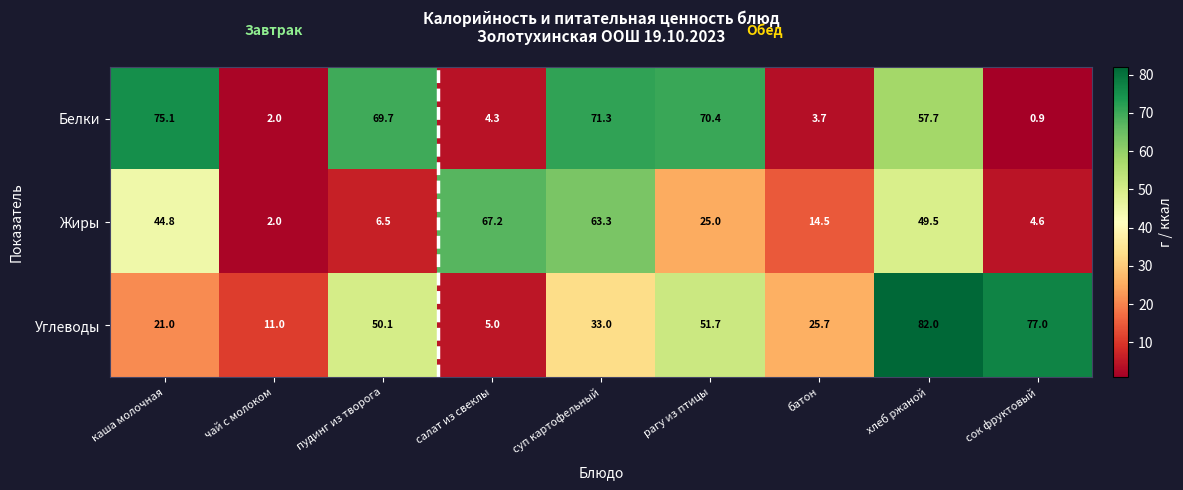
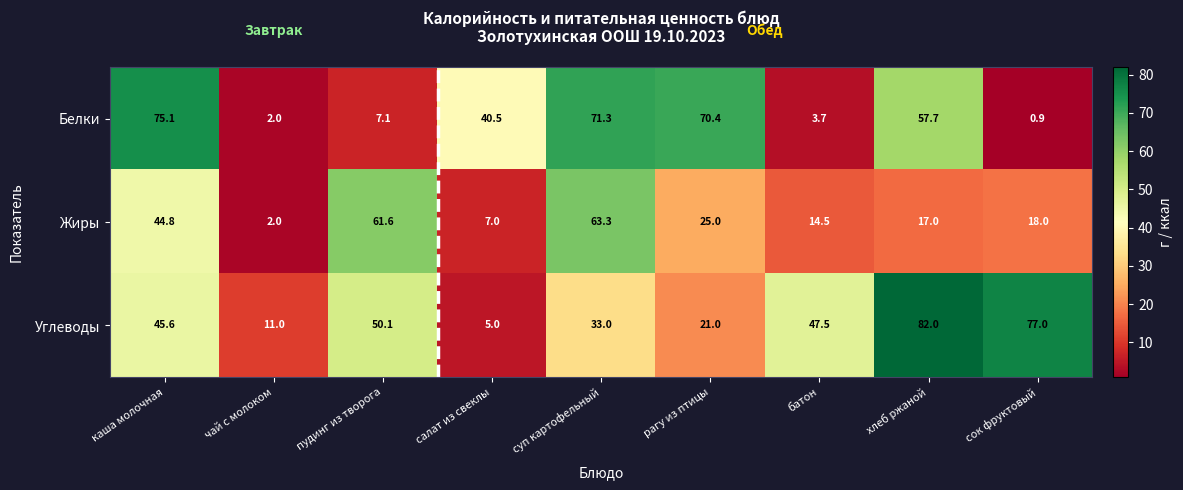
Белки, пудинг из творога: 69.7 -> 7.1
Белки, салат из свеклы: 4.3 -> 40.5
Жиры, пудинг из творога: 6.5 -> 61.6
Жиры, салат из свеклы: 67.2 -> 7.0
Жиры, хлеб ржаной: 49.5 -> 17.0
Жиры, сок фруктовый: 4.6 -> 18.0
Углеводы, каша молочная: 21.0 -> 45.6
Углеводы, рагу из птицы: 51.7 -> 21.0
Углеводы, батон: 25.7 -> 47.5
